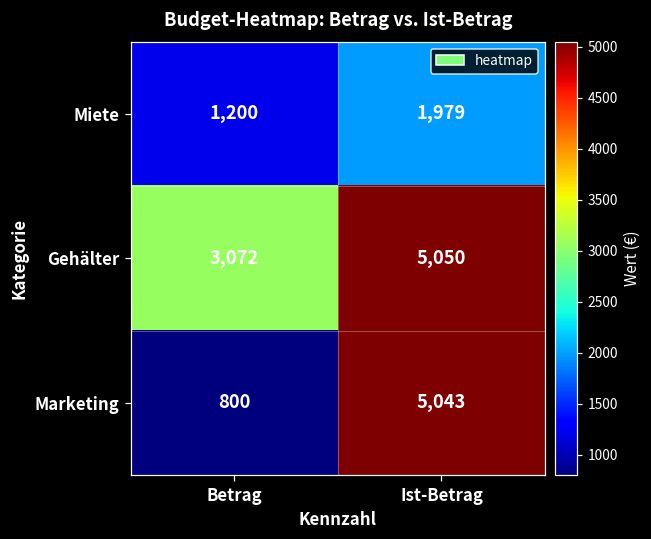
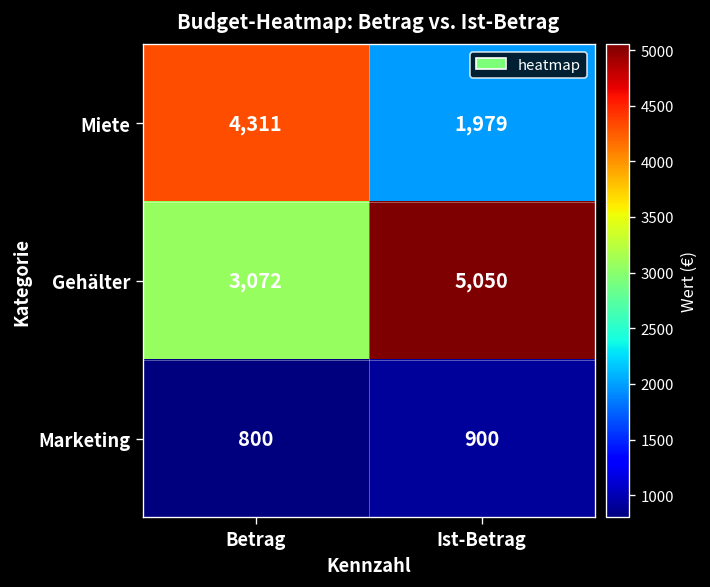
Miete, Betrag: 1,200 -> 4,311
Marketing, Ist-Betrag: 5,043 -> 900
